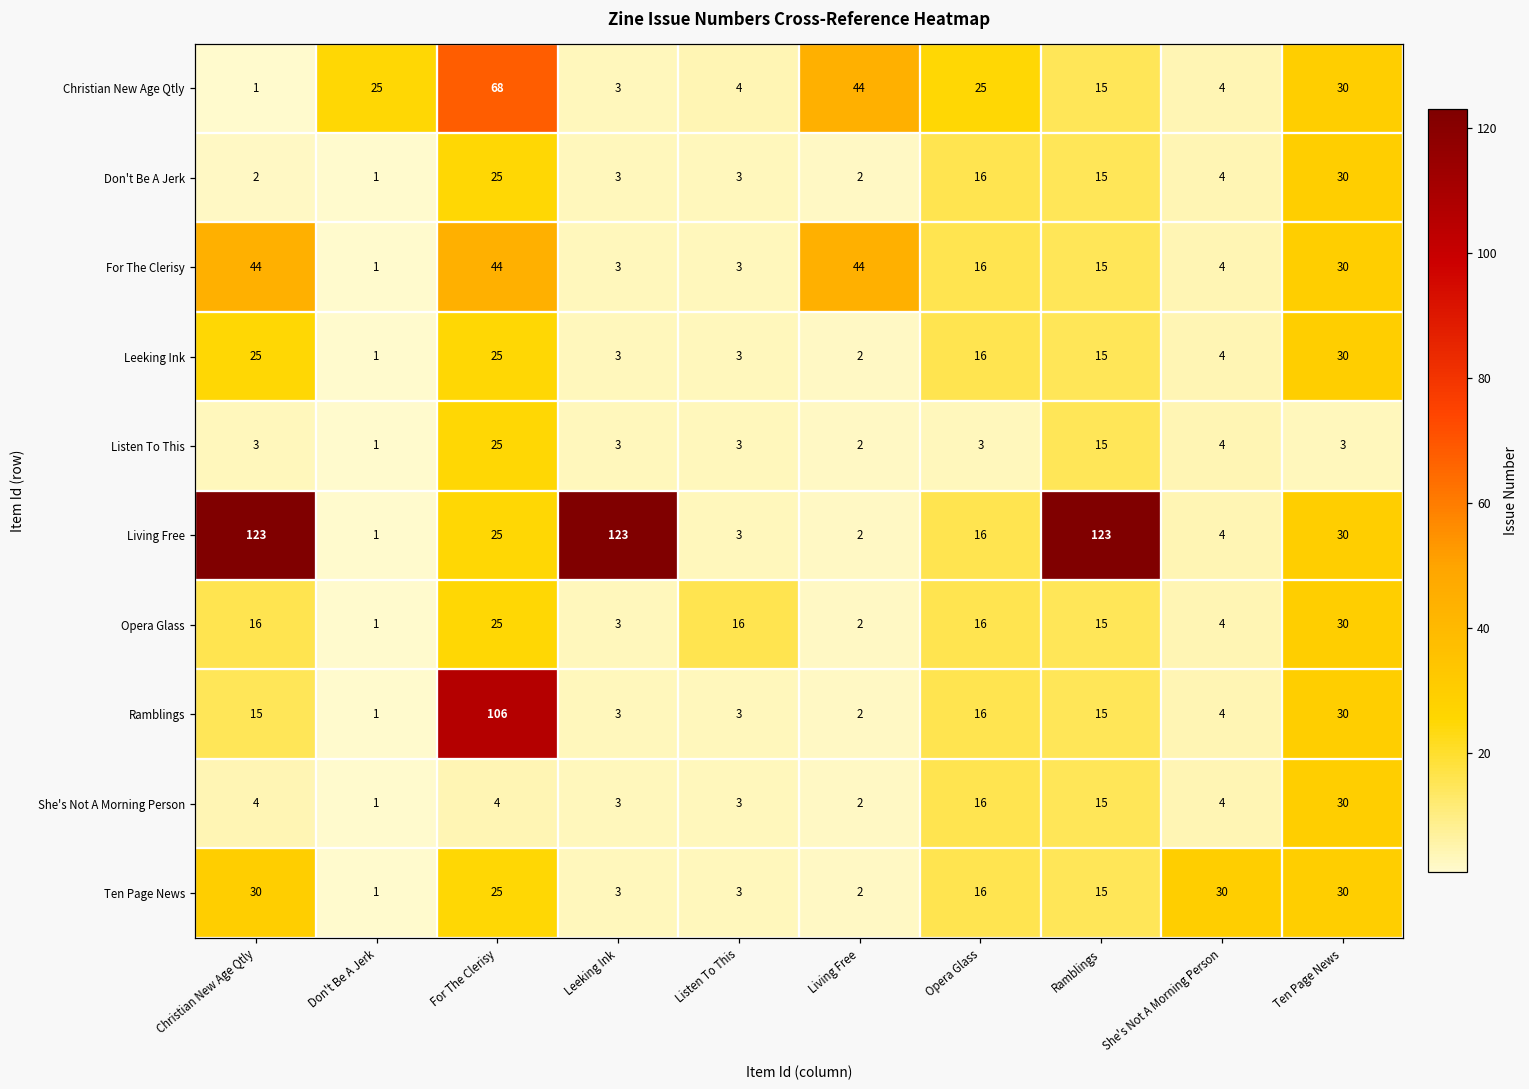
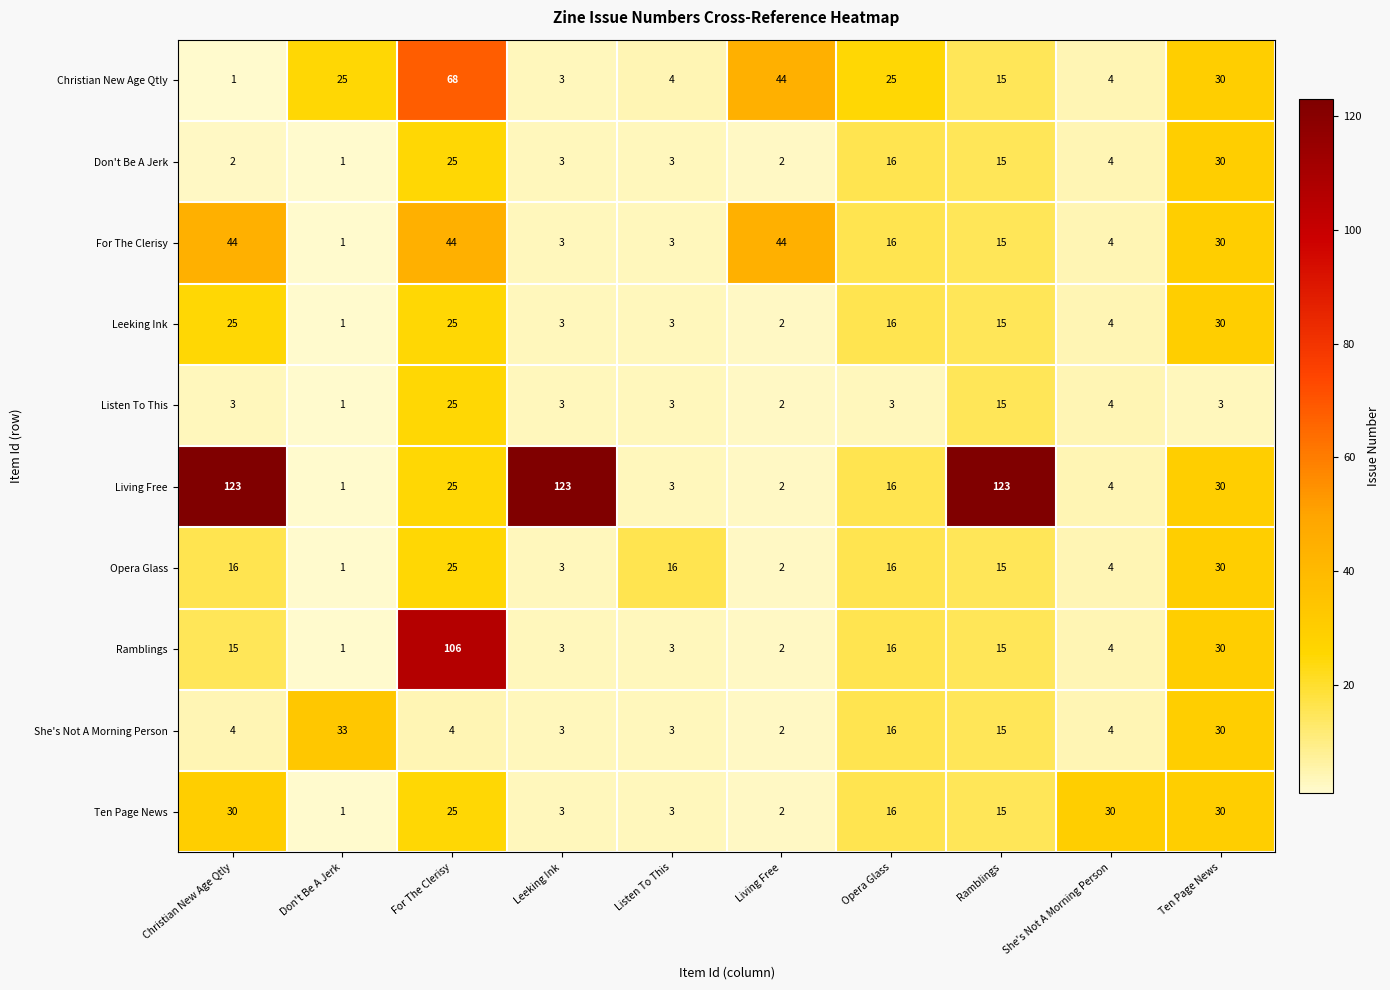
She's Not A Morning Person, Don't Be A Jerk: 1 -> 33
